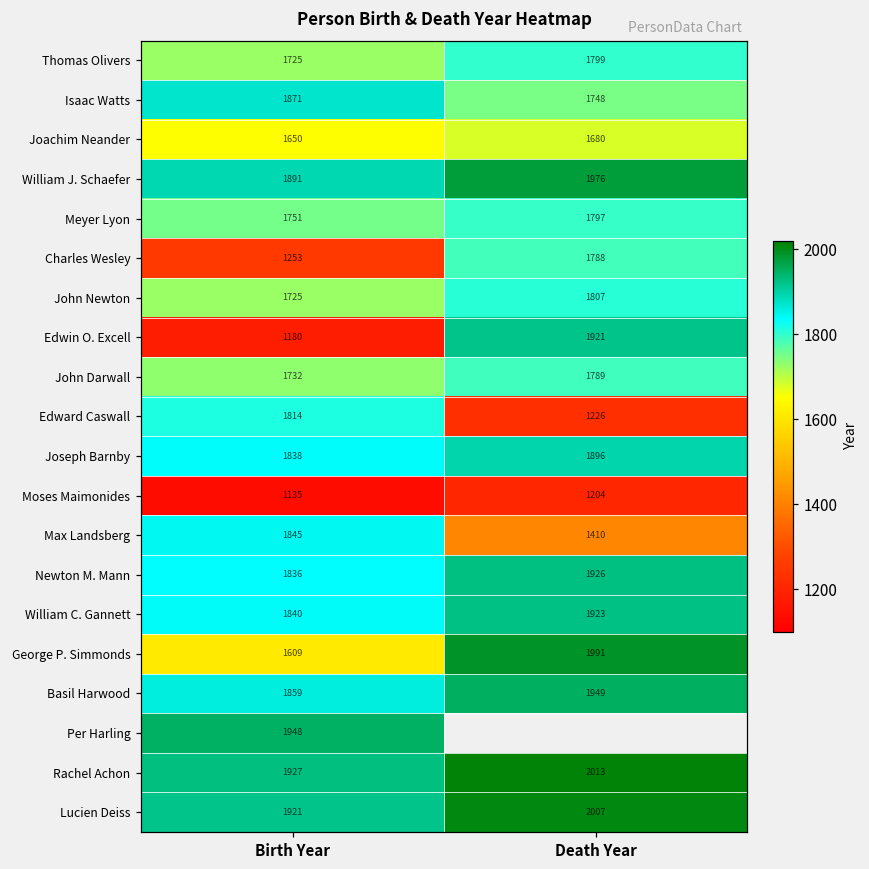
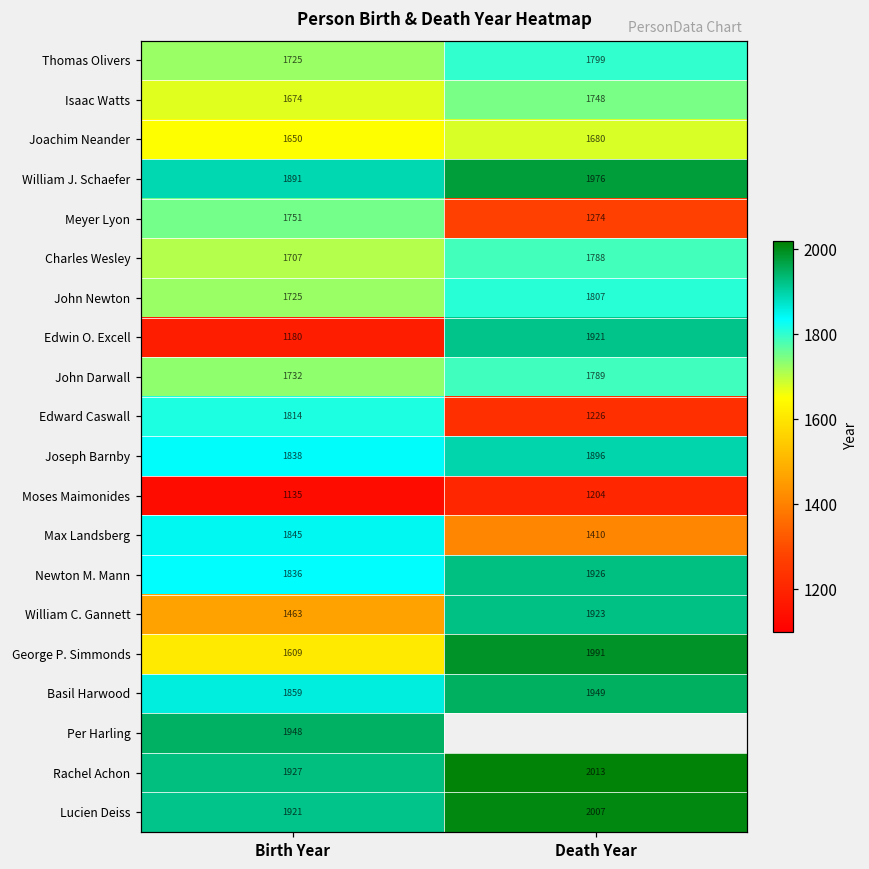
Isaac Watts, Birth Year: 1871 -> 1674
Meyer Lyon, Death Year: 1797 -> 1274
Charles Wesley, Birth Year: 1253 -> 1707
William C. Gannett, Birth Year: 1840 -> 1463
